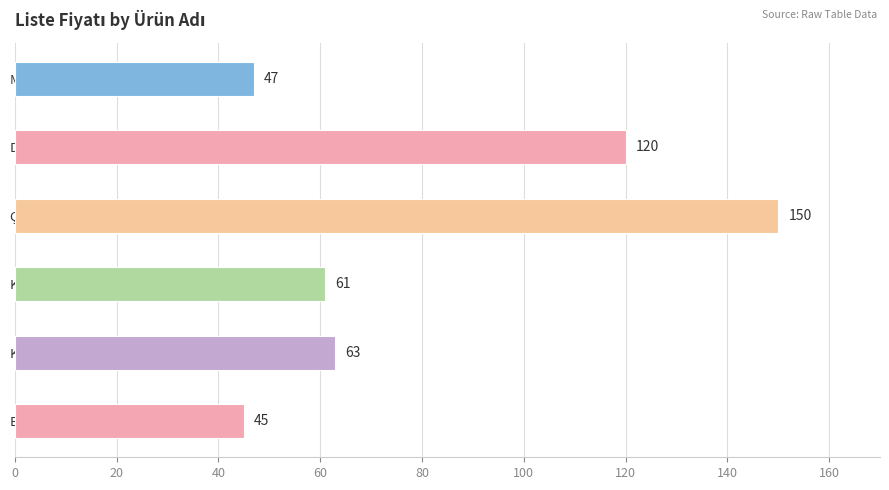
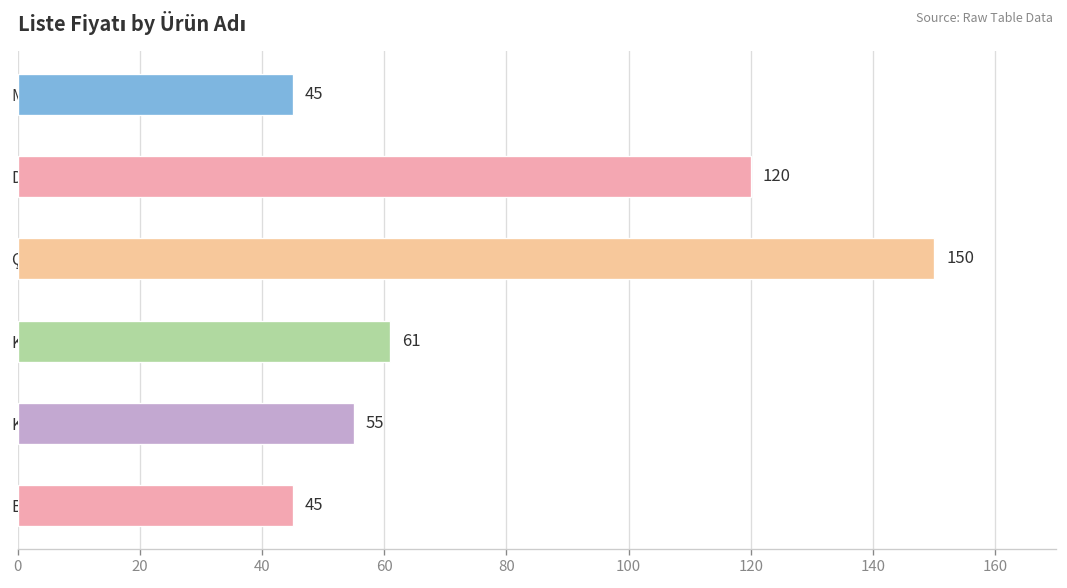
Mirasımız Hologenetik Hafıza: 47 -> 45
Kirem ve Komşusu: 63 -> 55
